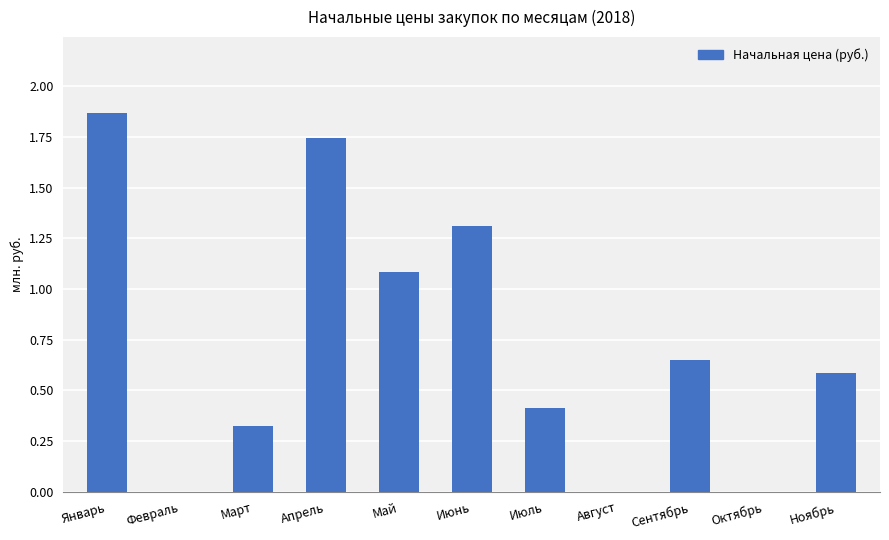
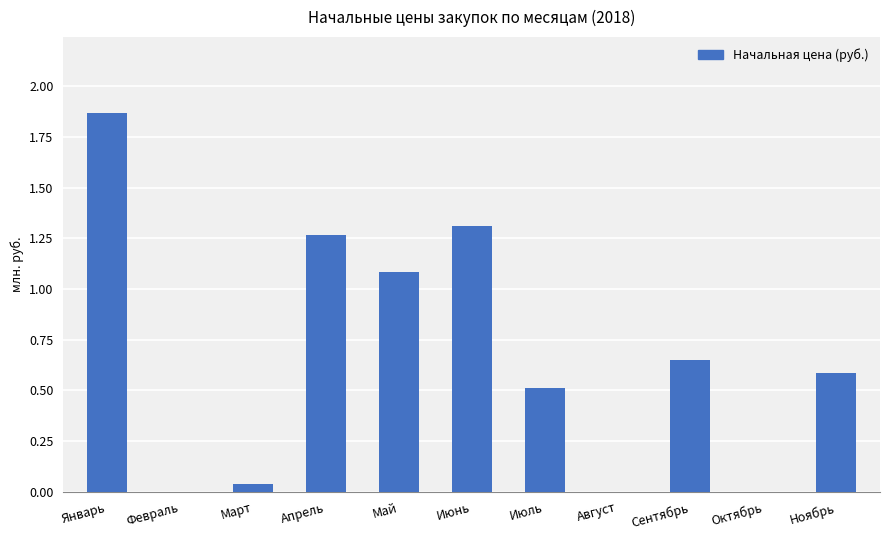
Март: 0.33 -> 0.04
Апрель: 1.74 -> 1.27
Июль: 0.41 -> 0.51
